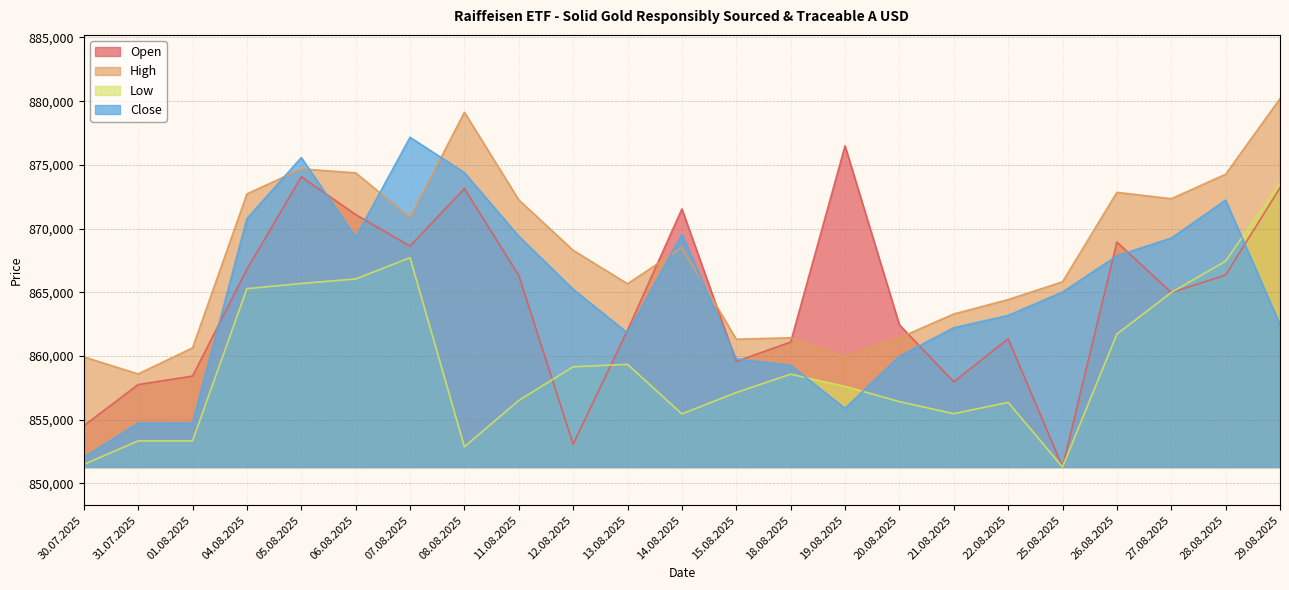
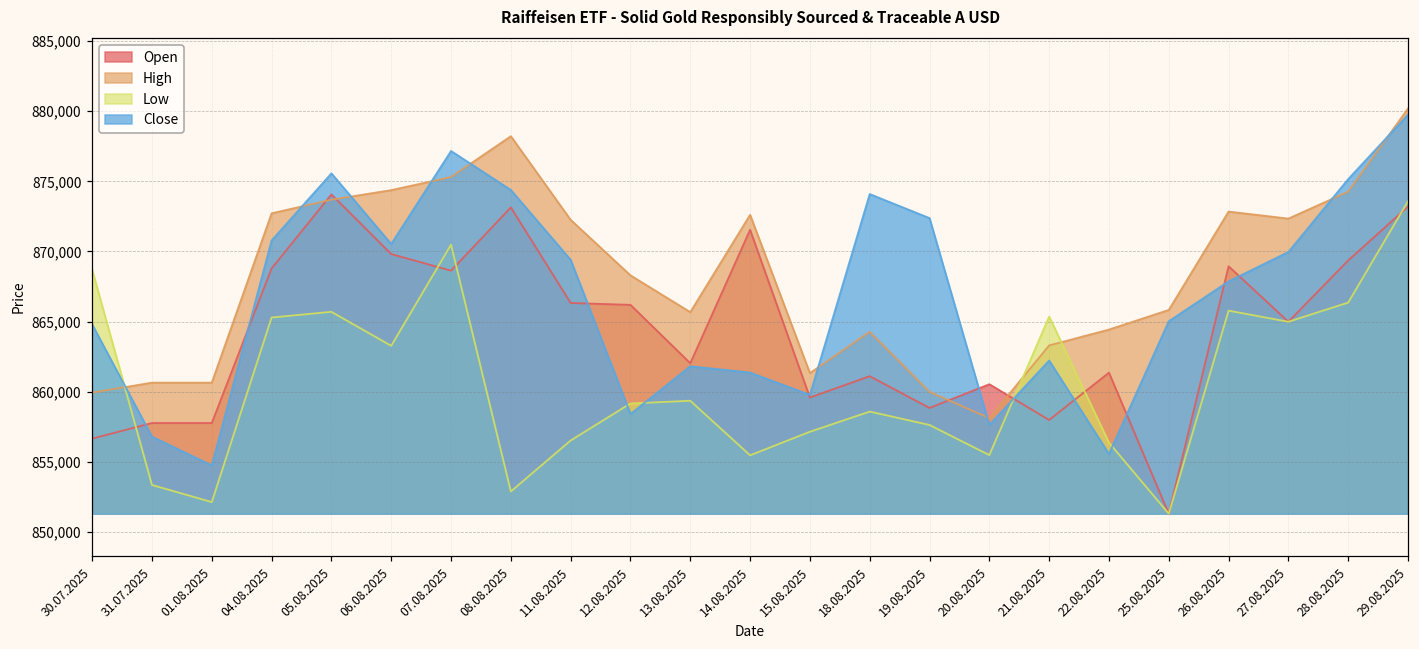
Open, 30.07.2025: 854,500 -> 856,600
Low, 30.07.2025: 851,500 -> 868,700
Close, 30.07.2025: 852,000 -> 864,800
High, 31.07.2025: 858,600 -> 860,600
Close, 31.07.2025: 854,700 -> 856,800
Open, 01.08.2025: 858,400 -> 857,800
Low, 01.08.2025: 853,300 -> 852,100
Open, 04.08.2025: 866,800 -> 868,800
High, 05.08.2025: 874,700 -> 873,700
Open, 06.08.2025: 871,100 -> 869,800
Low, 06.08.2025: 866,000 -> 863,300
Close, 06.08.2025: 869,300 -> 870,500
High, 07.08.2025: 870,900 -> 875,300
Low, 07.08.2025: 867,700 -> 870,500
High, 08.08.2025: 879,100 -> 878,200
Open, 12.08.2025: 853,100 -> 866,200
Close, 12.08.2025: 865,200 -> 858,400
High, 14.08.2025: 868,500 -> 872,600
Close, 14.08.2025: 869,500 -> 861,400
High, 18.08.2025: 861,400 -> 864,300
Close, 18.08.2025: 859,300 -> 874,100
Open, 19.08.2025: 876,500 -> 858,800
Close, 19.08.2025: 855,900 -> 872,400
Open, 20.08.2025: 862,400 -> 860,500
High, 20.08.2025: 861,400 -> 858,100
Low, 20.08.2025: 856,400 -> 855,500
Close, 20.08.2025: 860,000 -> 857,600
Low, 21.08.2025: 855,500 -> 865,400
Close, 22.08.2025: 863,200 -> 855,600
Low, 26.08.2025: 861,700 -> 865,800
Close, 27.08.2025: 869,300 -> 870,000
Open, 28.08.2025: 866,400 -> 869,400
Low, 28.08.2025: 867,400 -> 866,400
Close, 28.08.2025: 872,200 -> 875,200
Close, 29.08.2025: 862,500 -> 879,800
